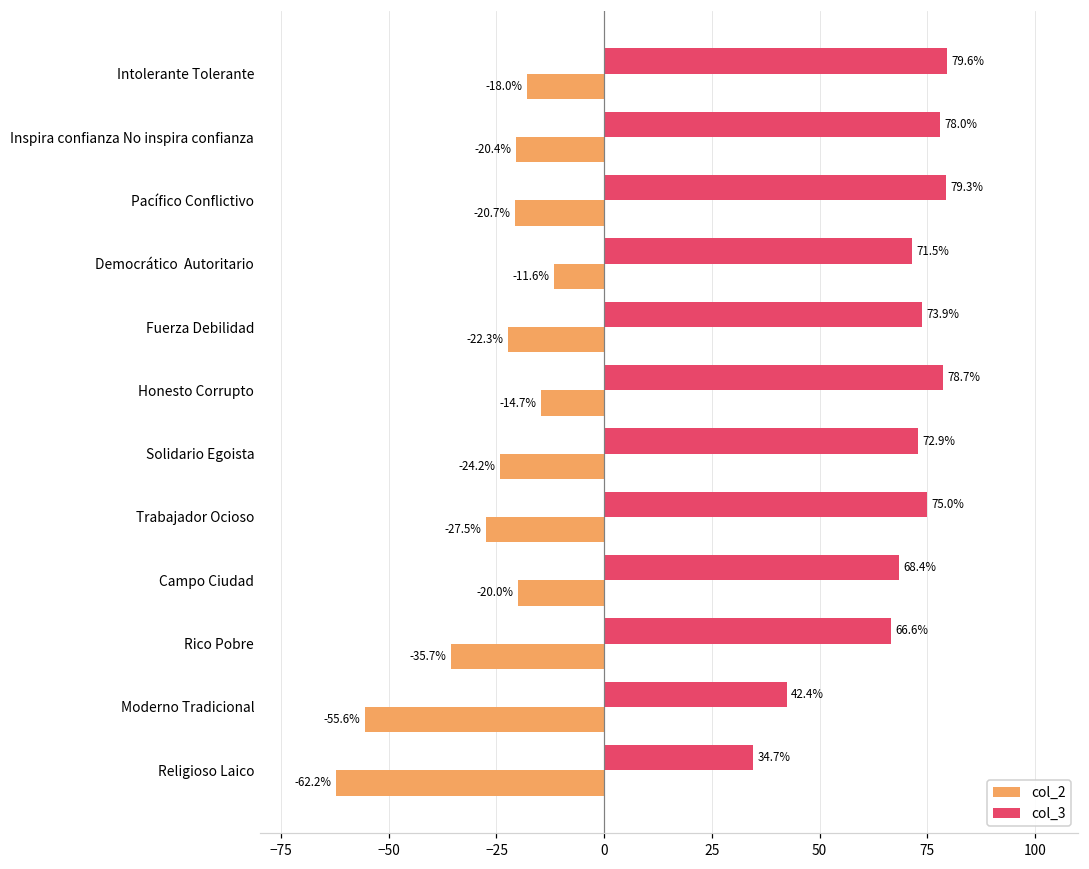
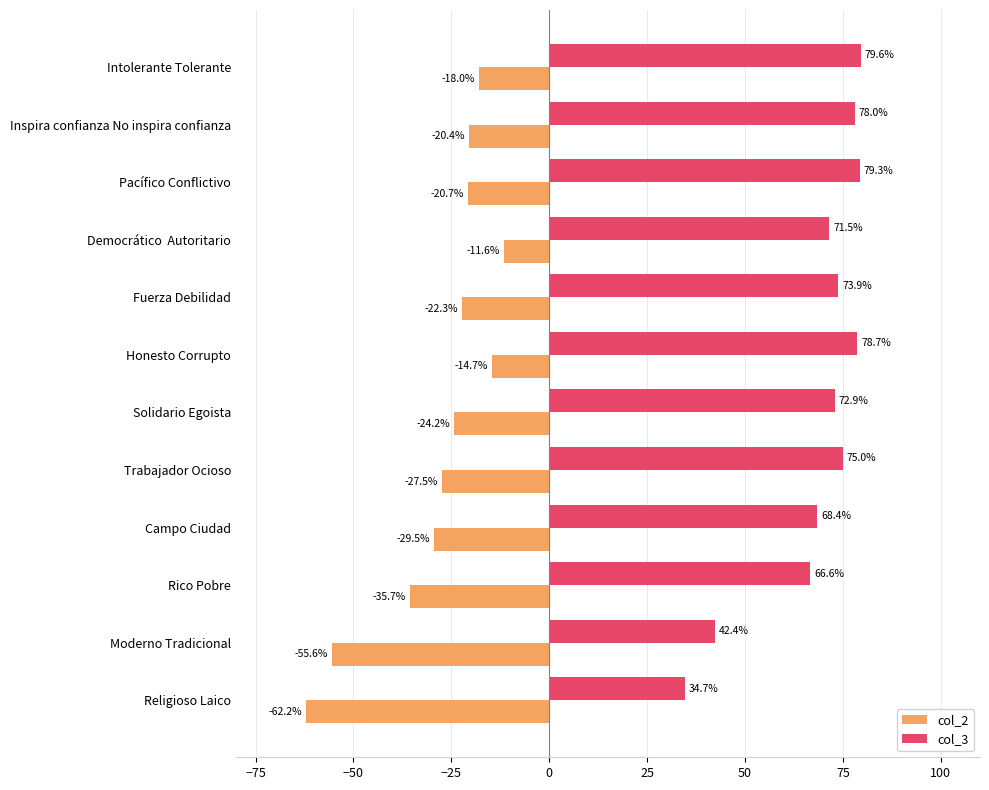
col_2, Campo Ciudad: -20.0% -> -29.5%
